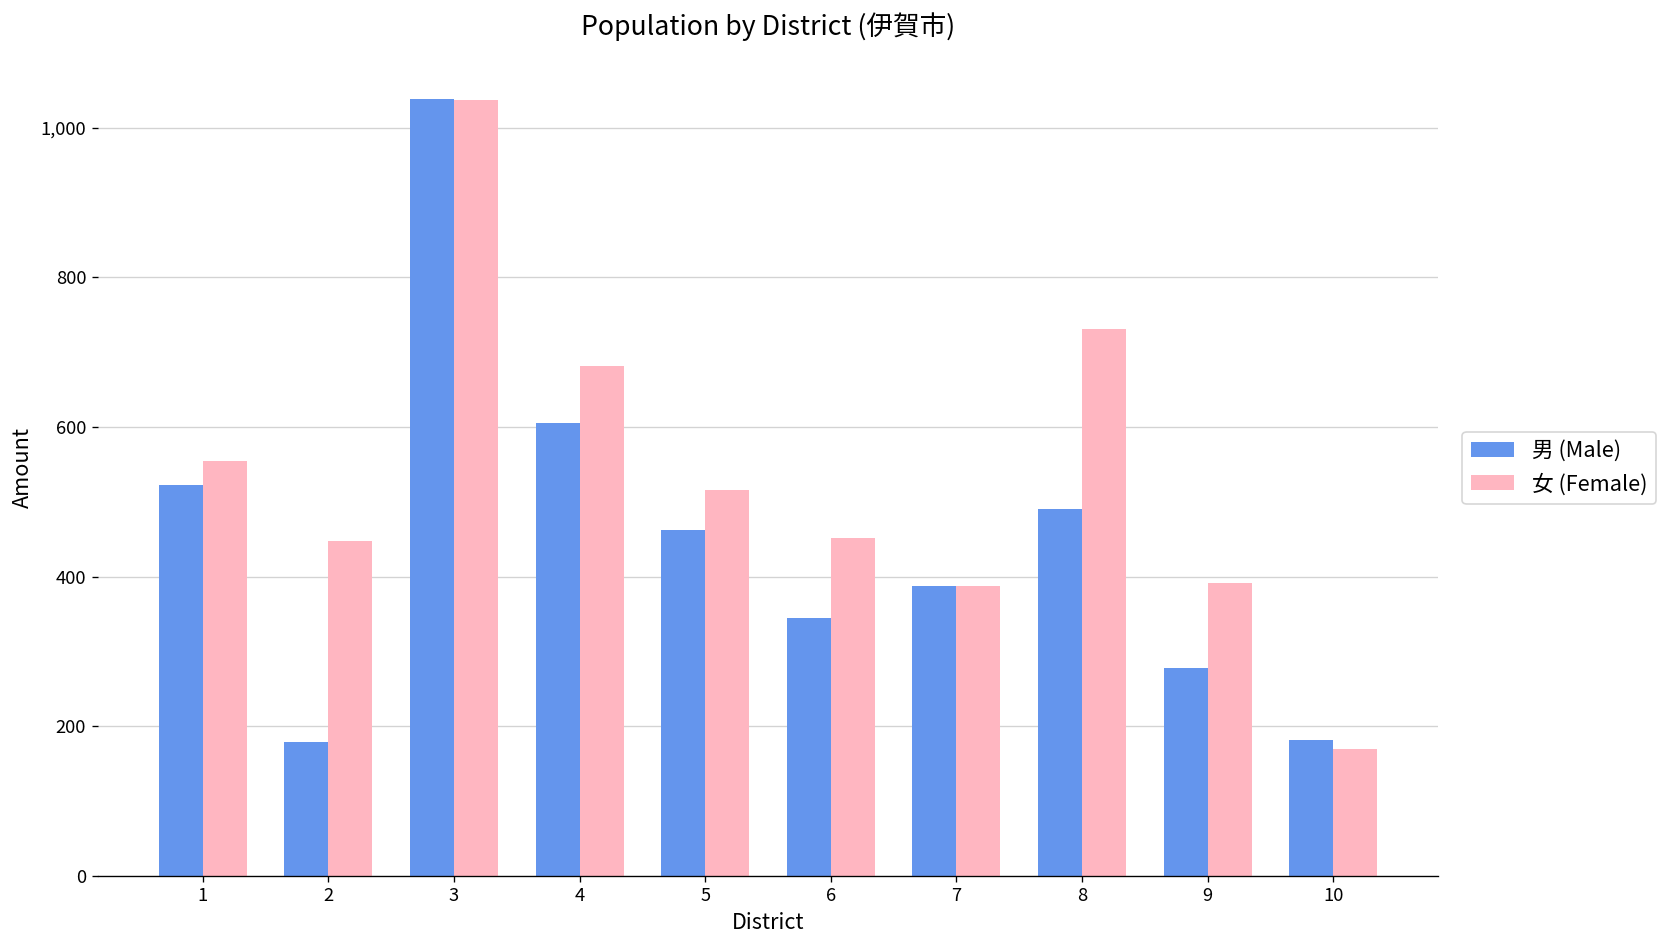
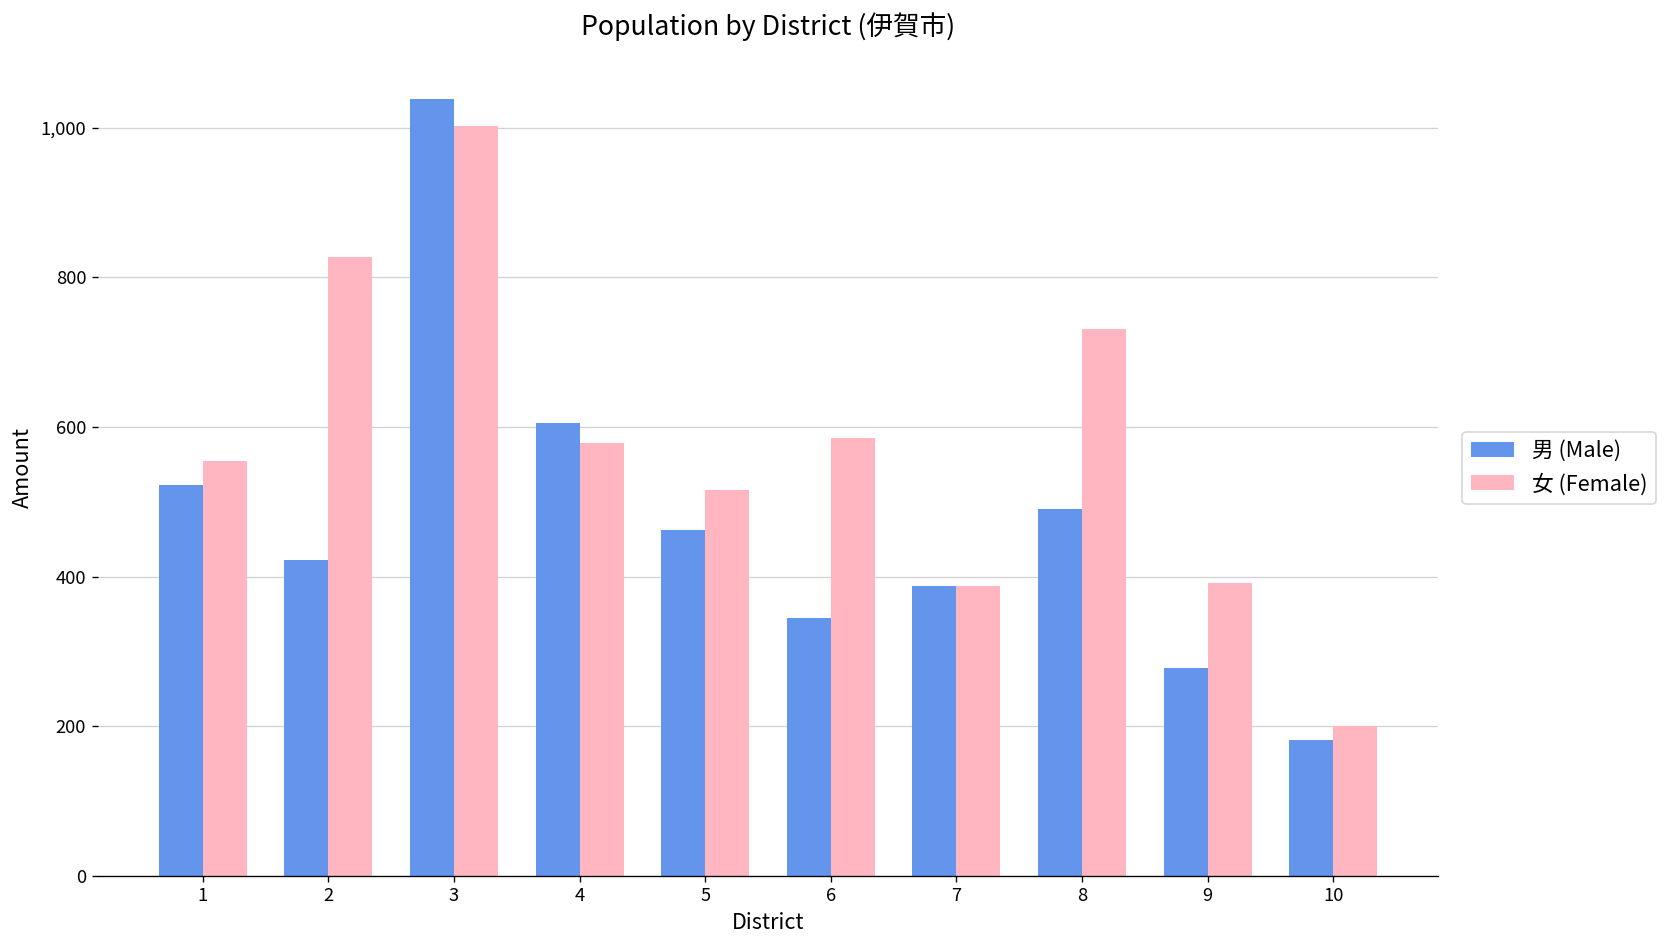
男 (Male), 2: 180 -> 420
女 (Female), 2: 450 -> 830
女 (Female), 3: 1,040 -> 1,000
女 (Female), 4: 680 -> 580
女 (Female), 6: 450 -> 590
女 (Female), 10: 170 -> 200
